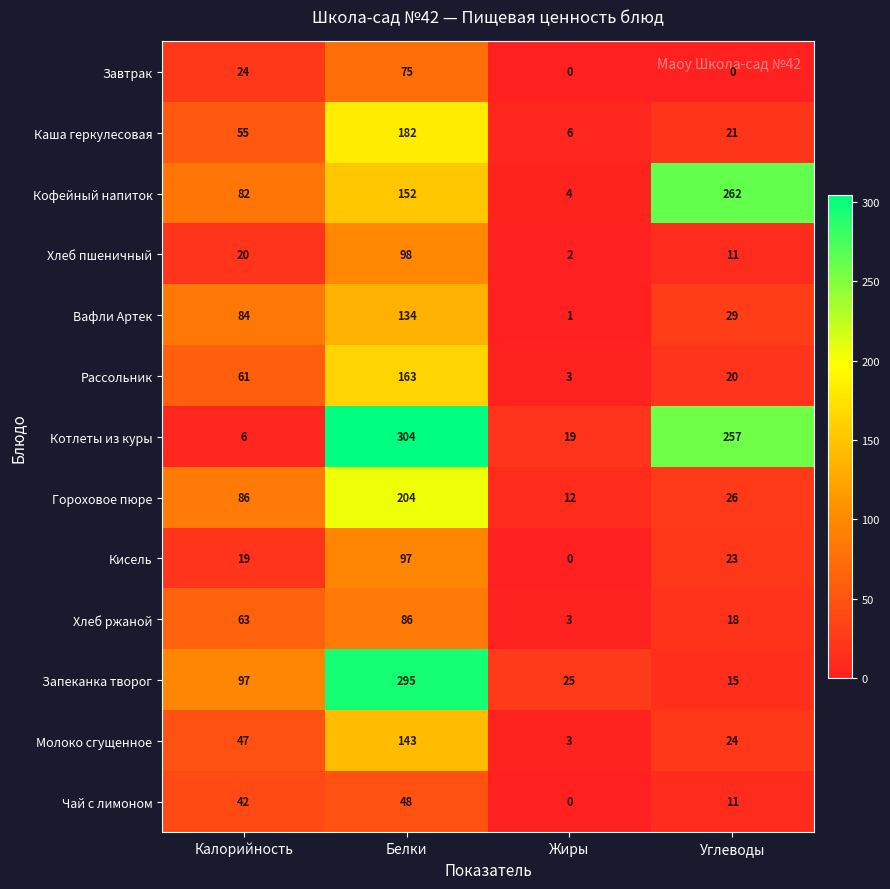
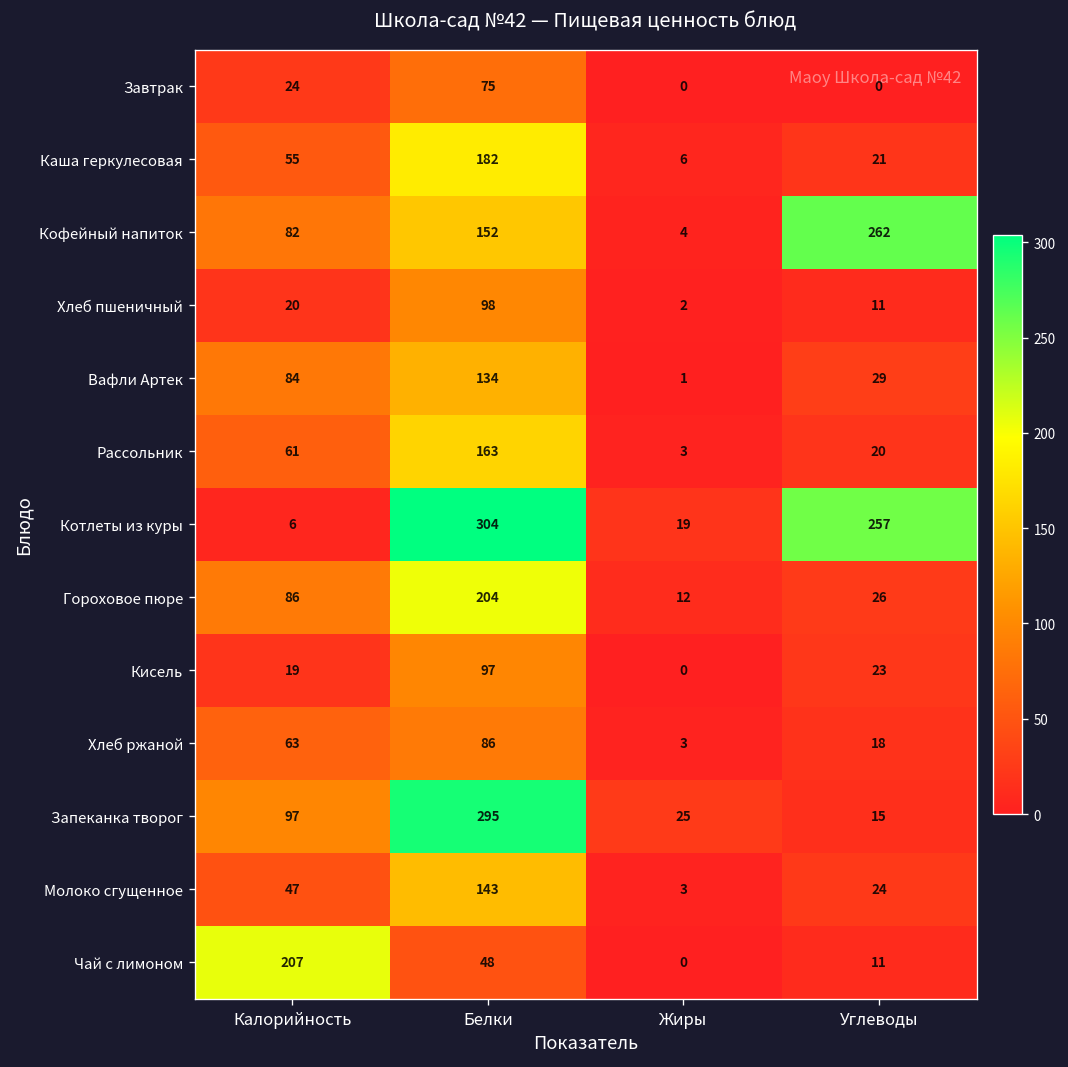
Чай с лимоном, Калорийность: 42 -> 207
